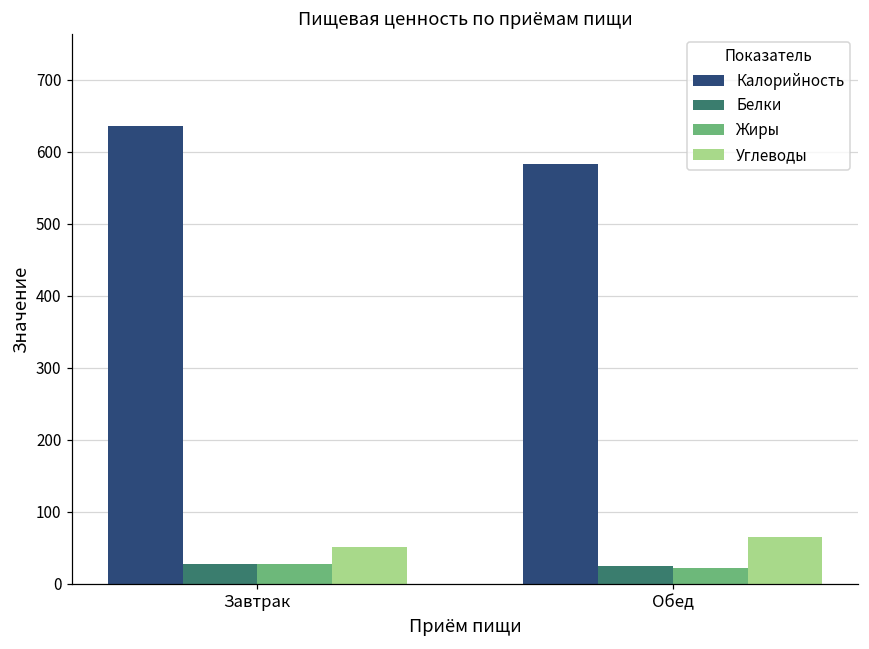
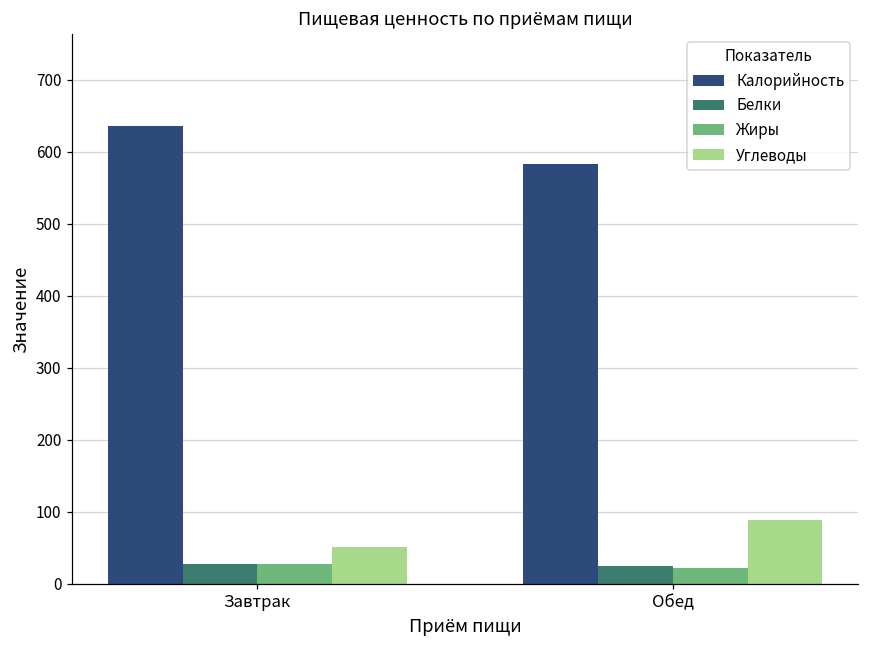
Углеводы, Обед: 60 -> 90
